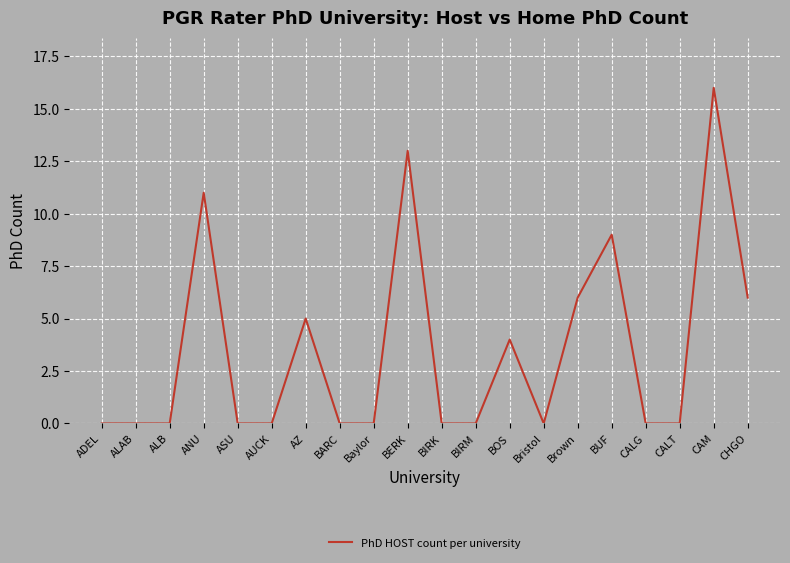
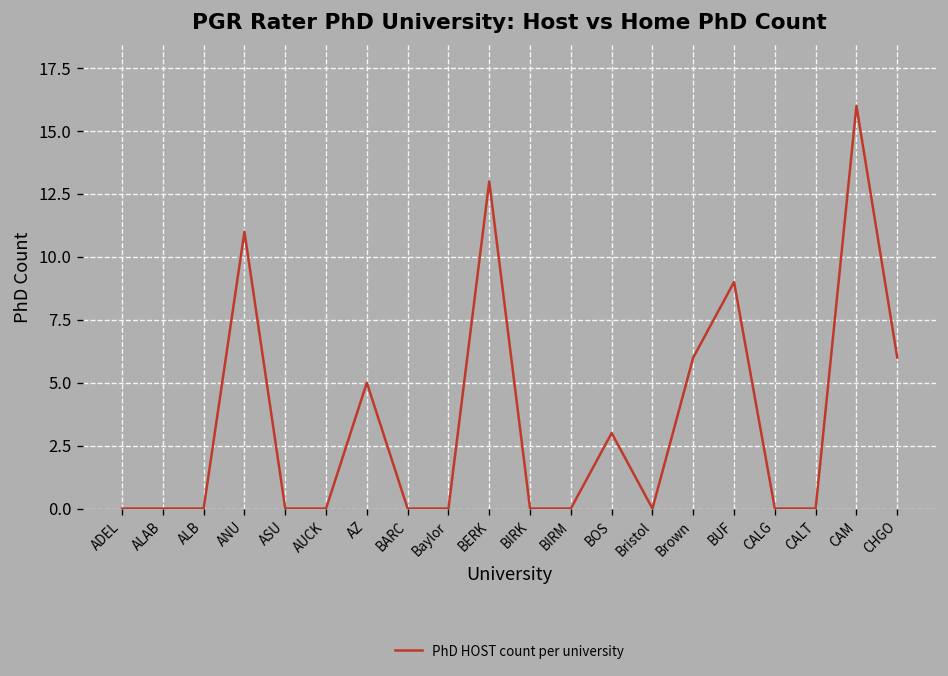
BOS: 4 -> 3
